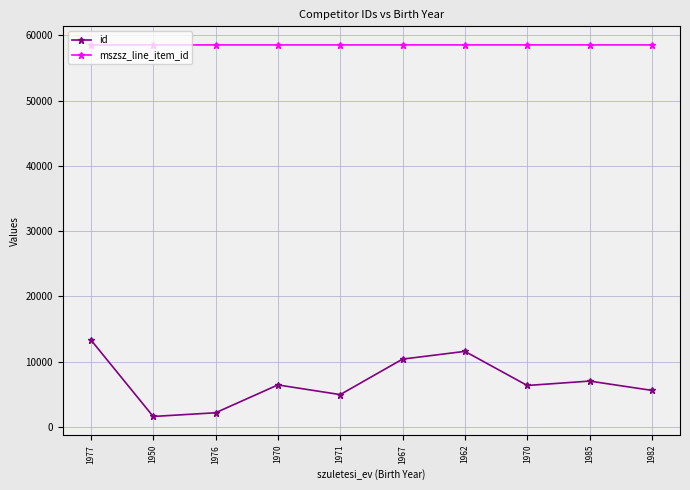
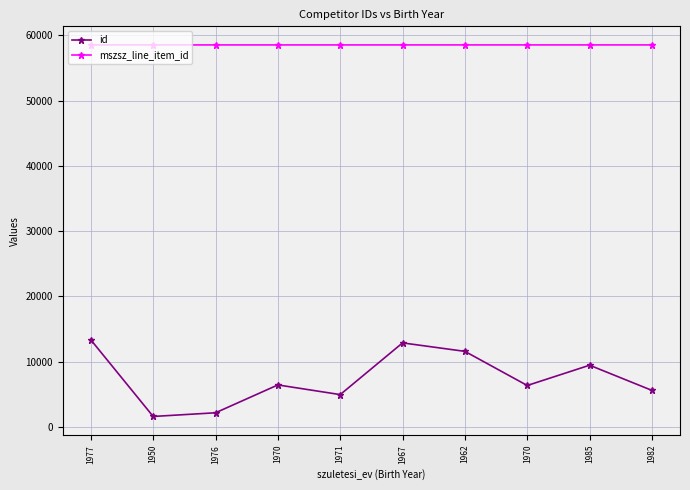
id, 1967: 10000 -> 13000
id, 1985: 7000 -> 9000
